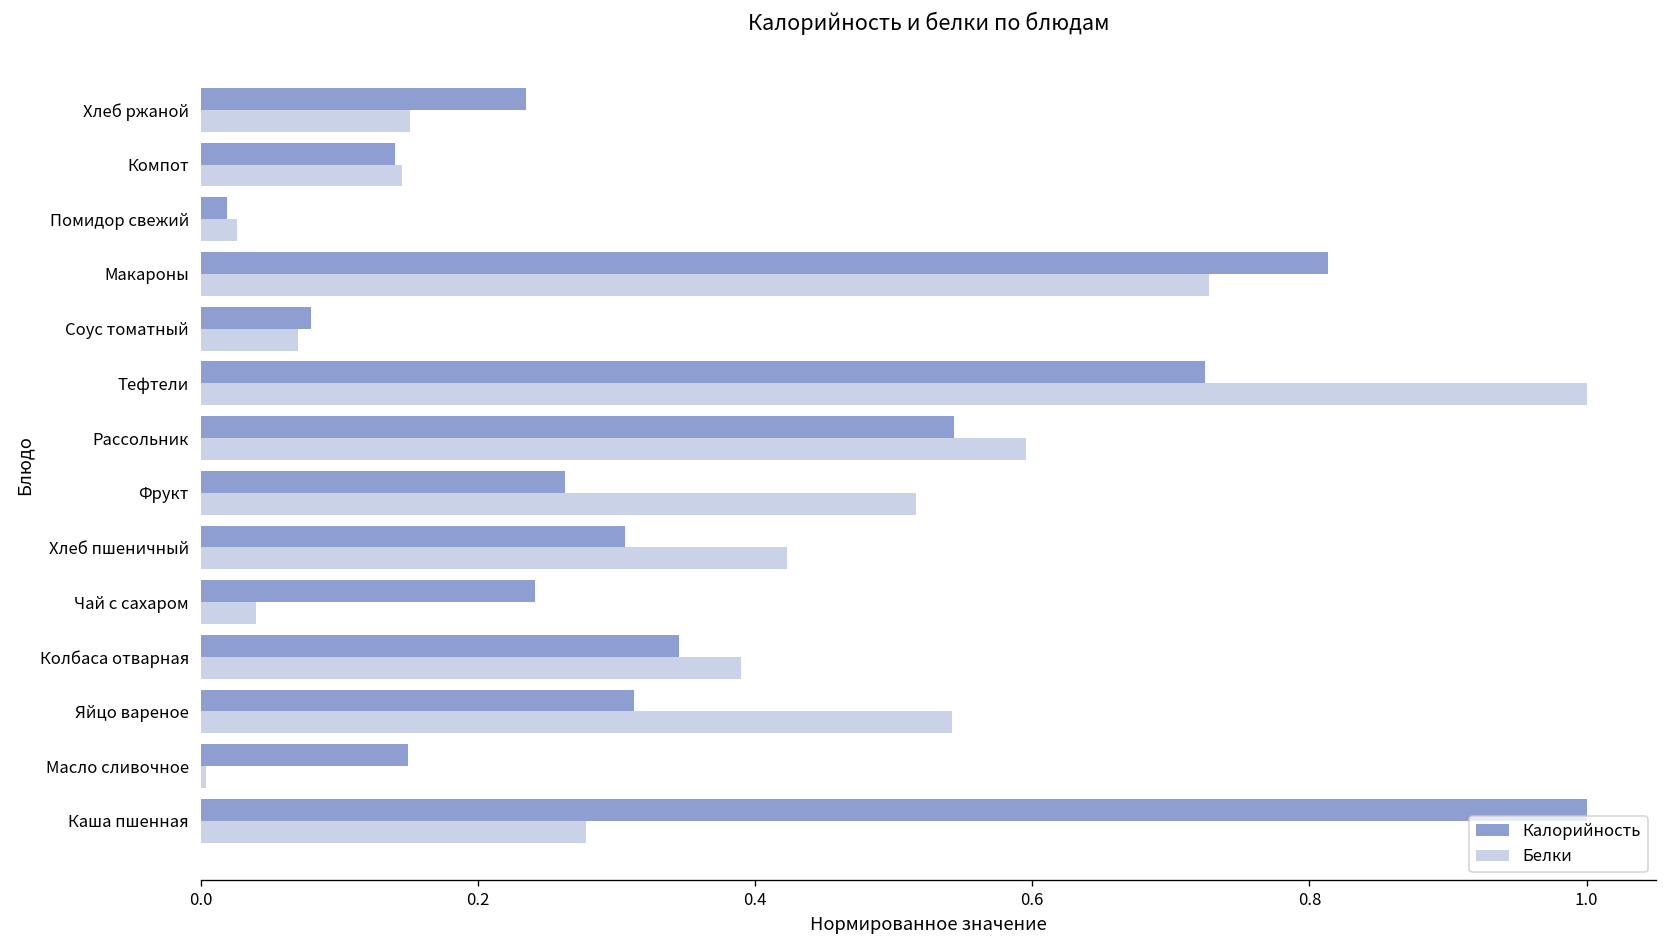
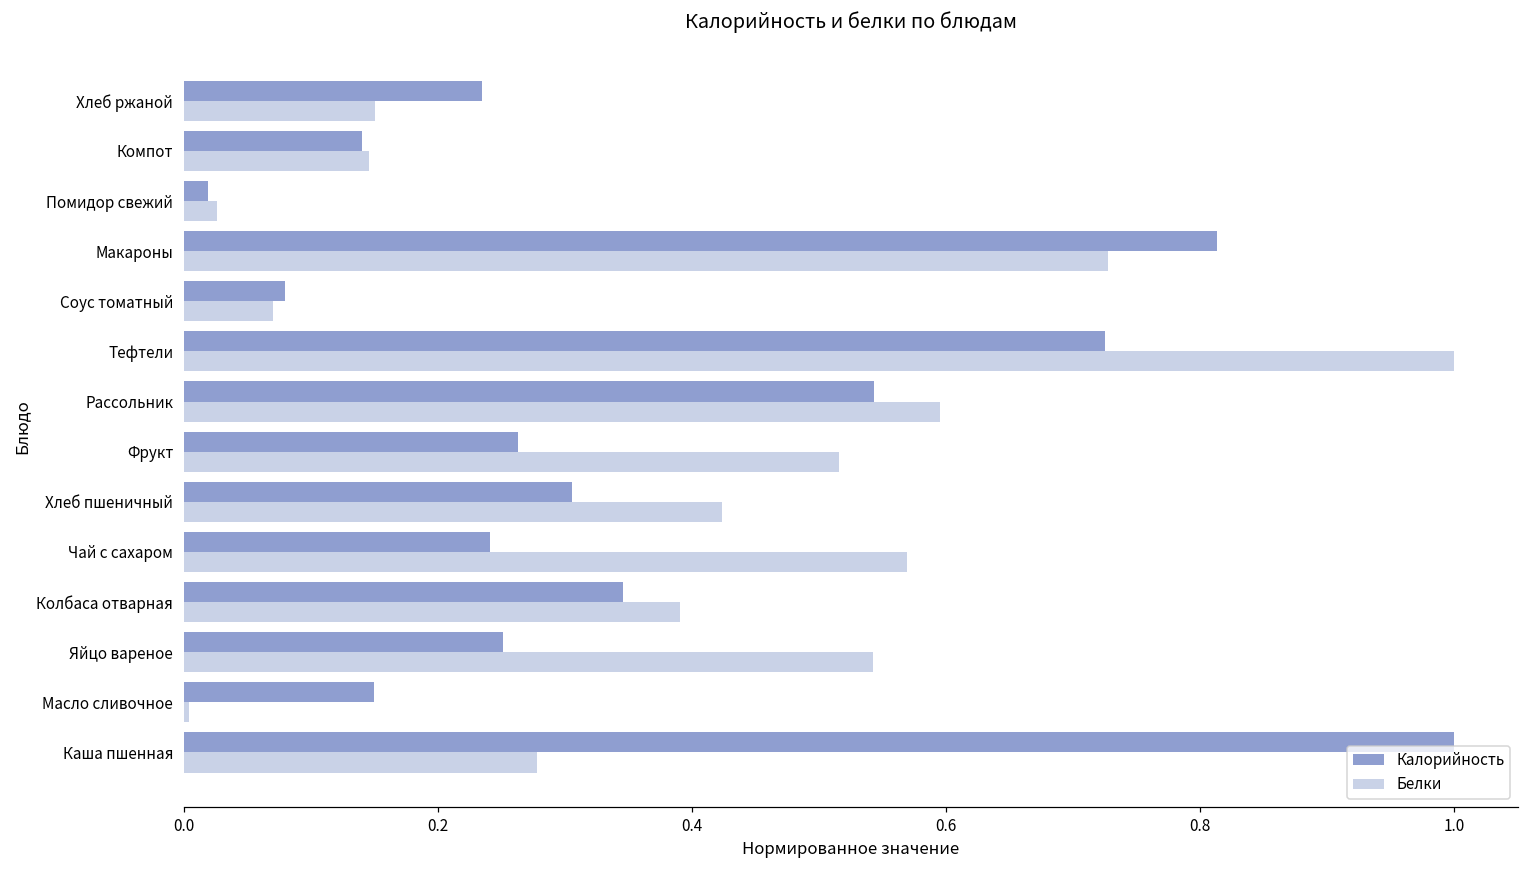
Белки, Чай с сахаром: 0.040 -> 0.569
Калорийность, Яйцо вареное: 0.312 -> 0.251
